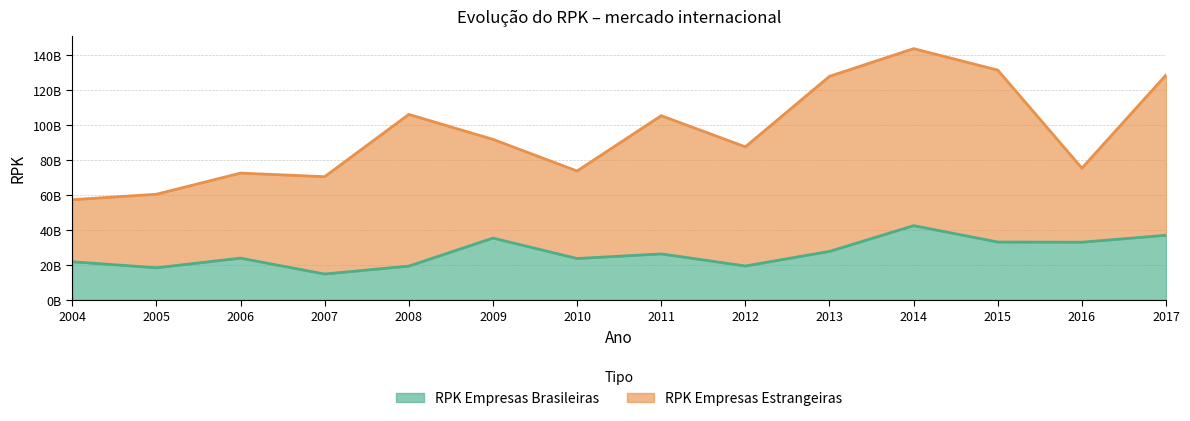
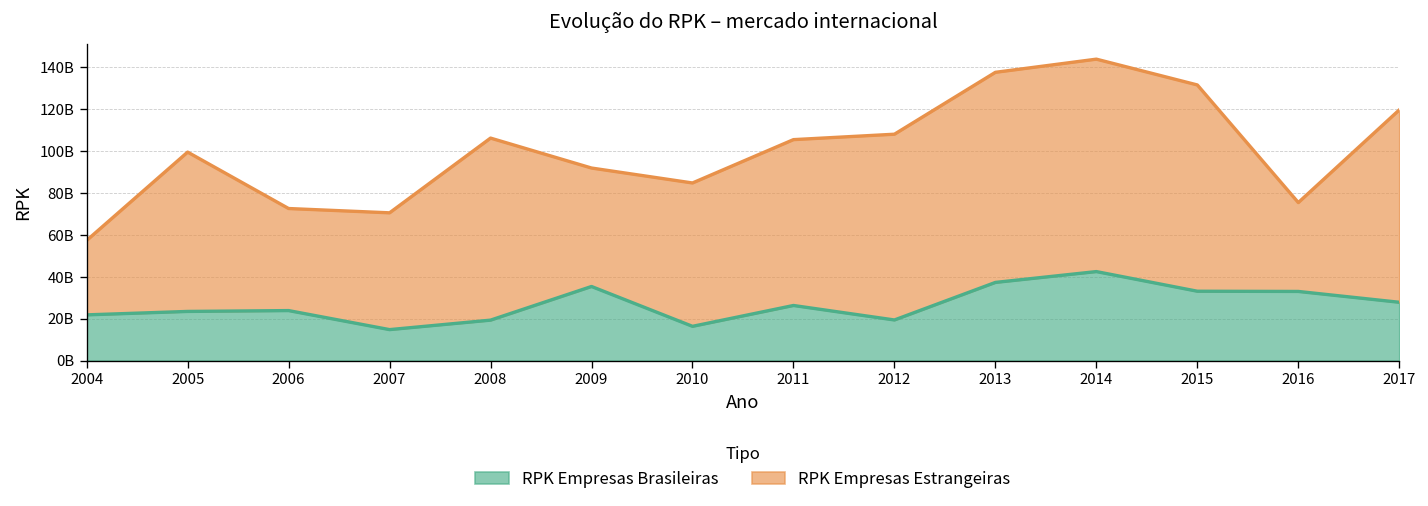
RPK Empresas Brasileiras, 2005: 18000000000 -> 24000000000
RPK Empresas Estrangeiras, 2005: 42000000000 -> 76000000000
RPK Empresas Brasileiras, 2010: 24000000000 -> 16000000000
RPK Empresas Estrangeiras, 2010: 50000000000 -> 68000000000
RPK Empresas Estrangeiras, 2012: 68000000000 -> 89000000000
RPK Empresas Brasileiras, 2013: 28000000000 -> 37000000000
RPK Empresas Brasileiras, 2017: 37000000000 -> 28000000000
